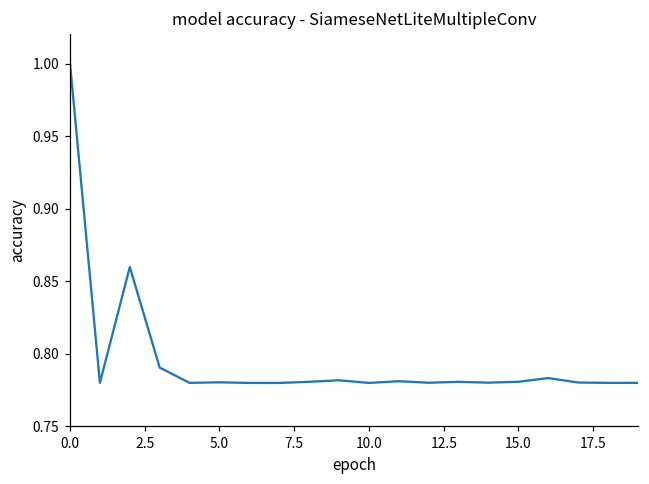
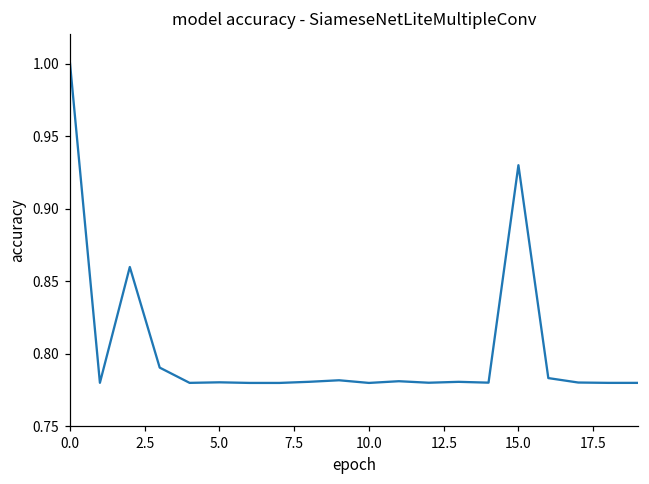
15.0: 0.781 -> 0.930
